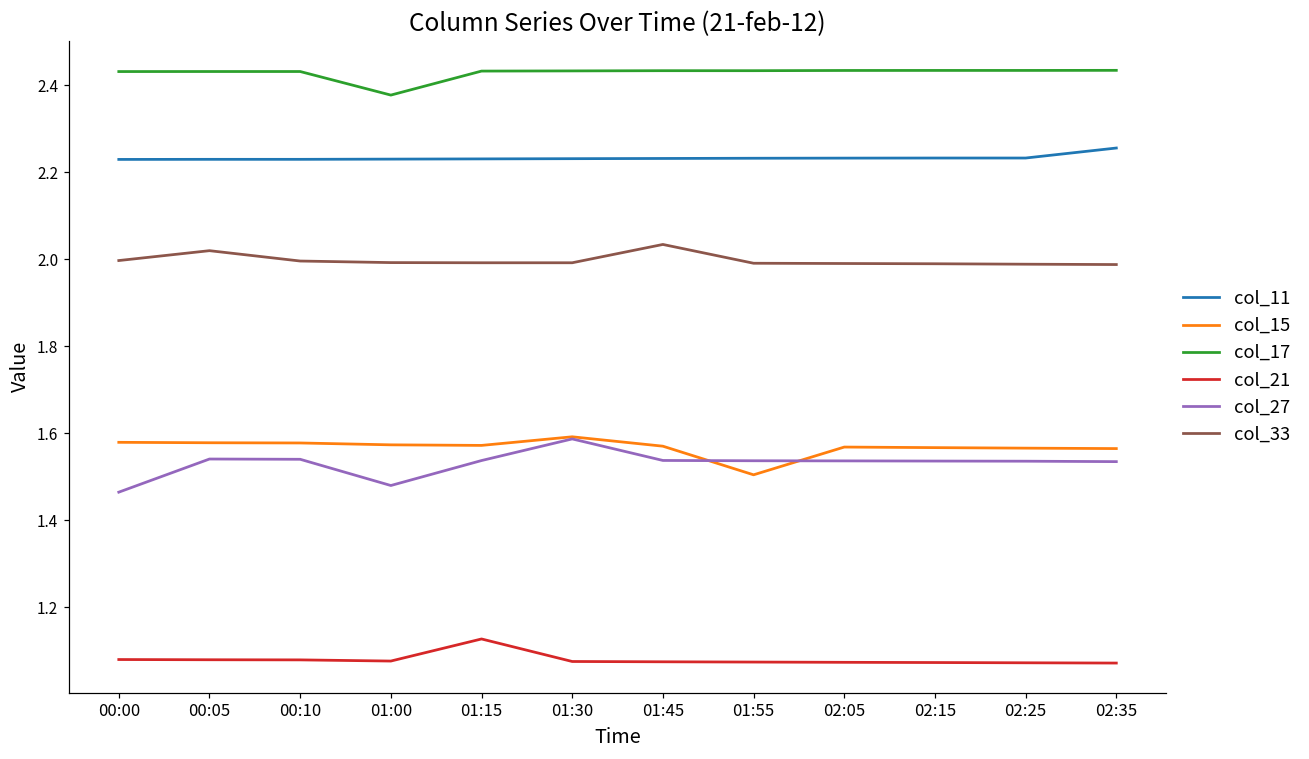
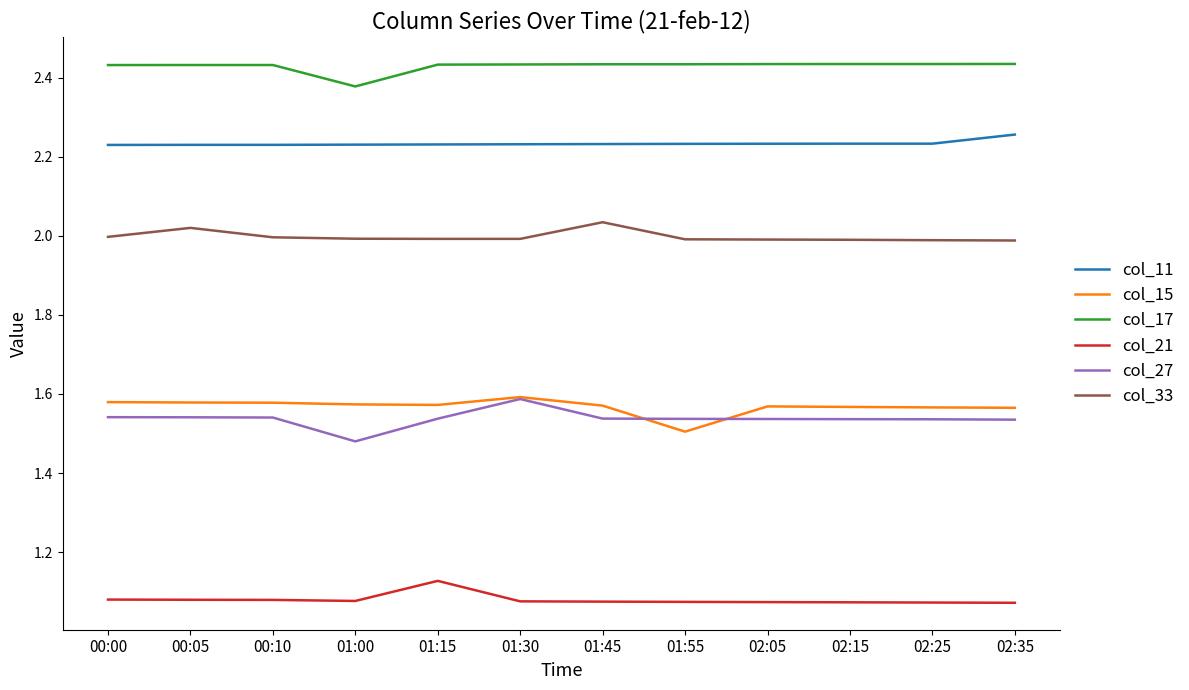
col_27, 00:00: 1.46 -> 1.54
